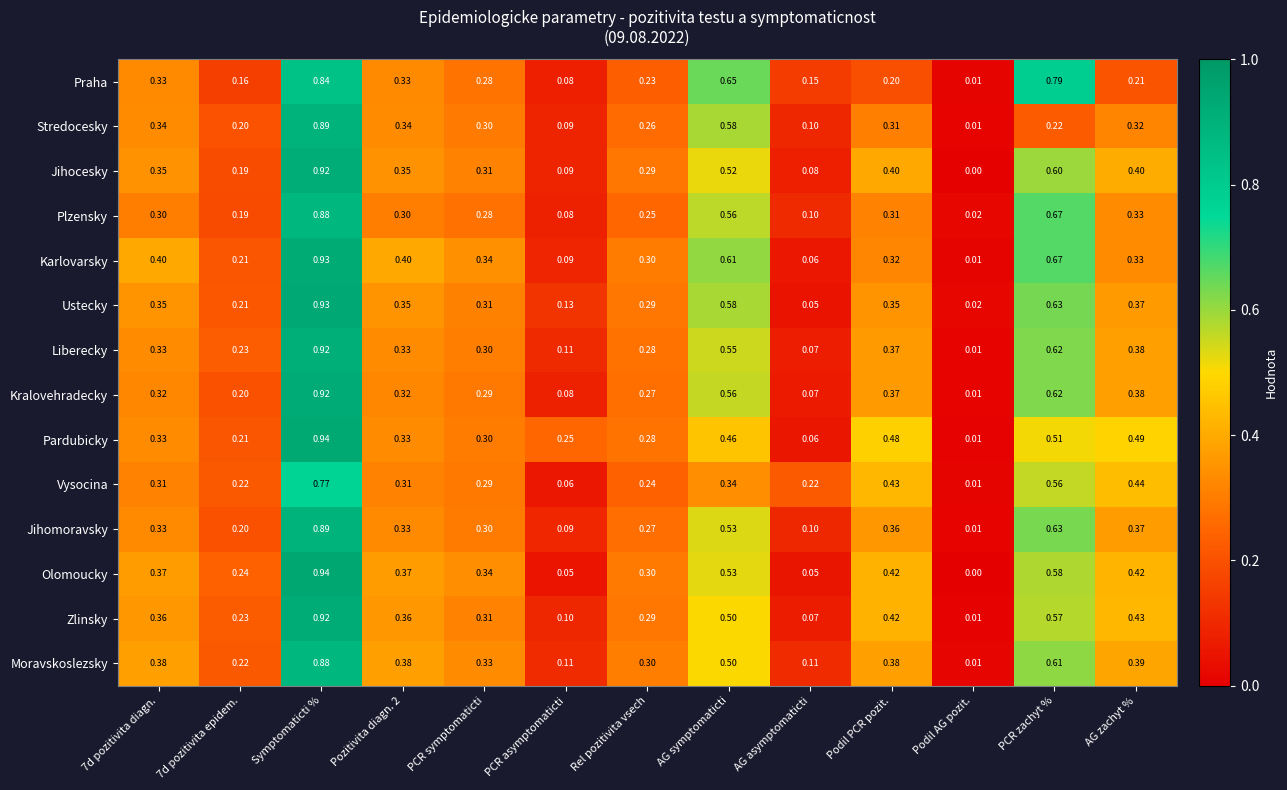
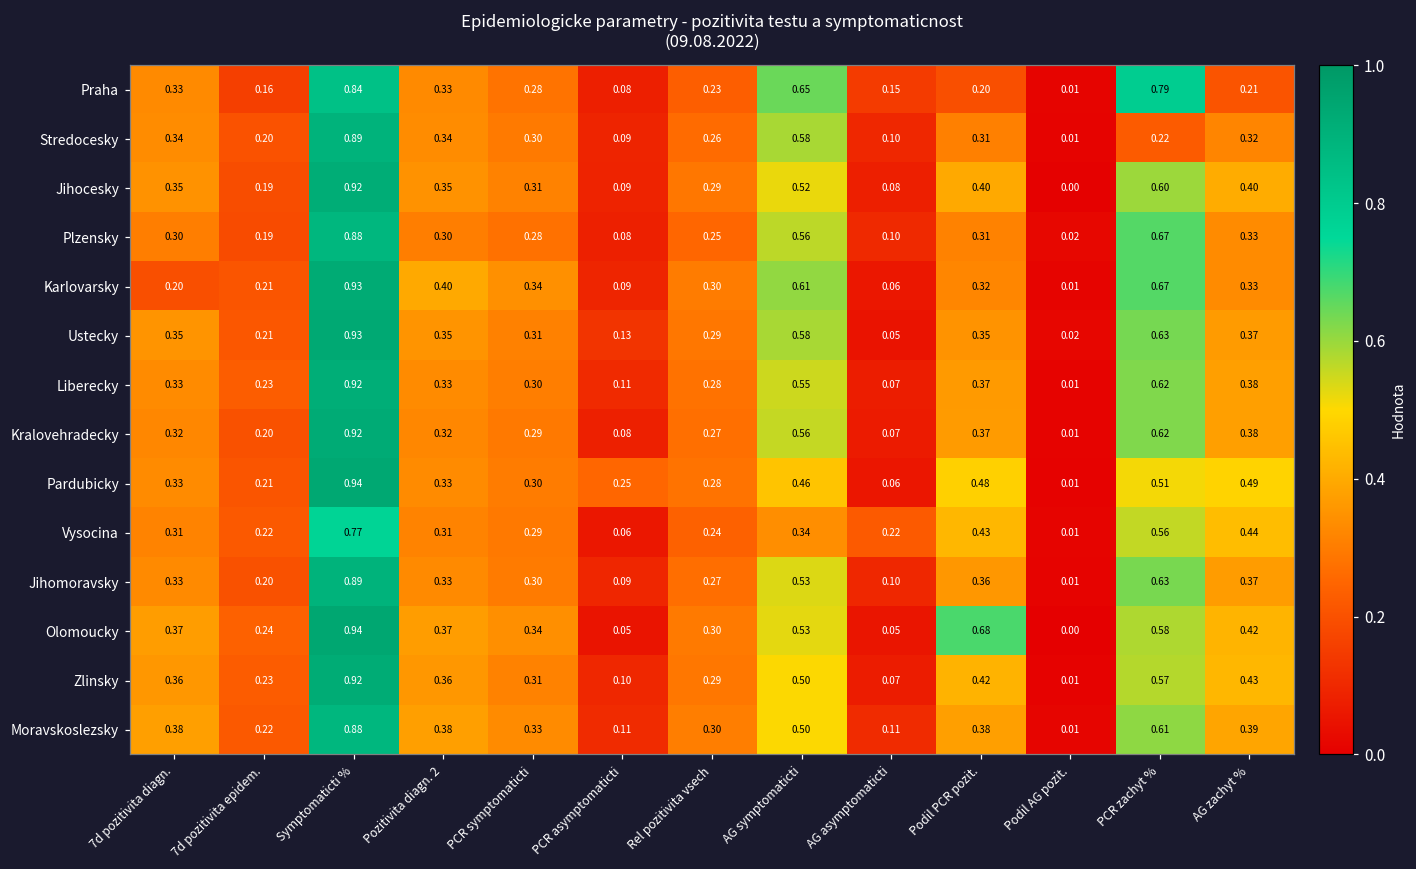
Karlovarsky, 7d pozitivita diagn.: 0.40 -> 0.20
Olomoucky, Podil PCR pozit.: 0.42 -> 0.68
